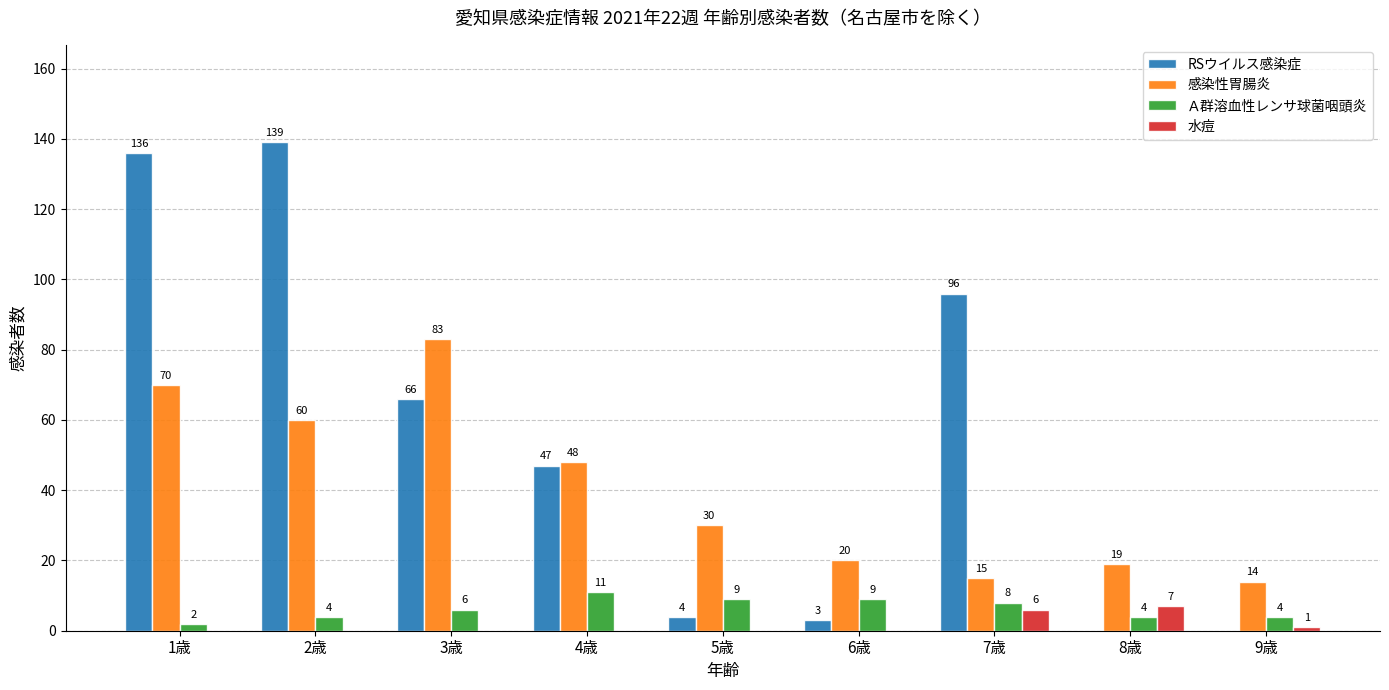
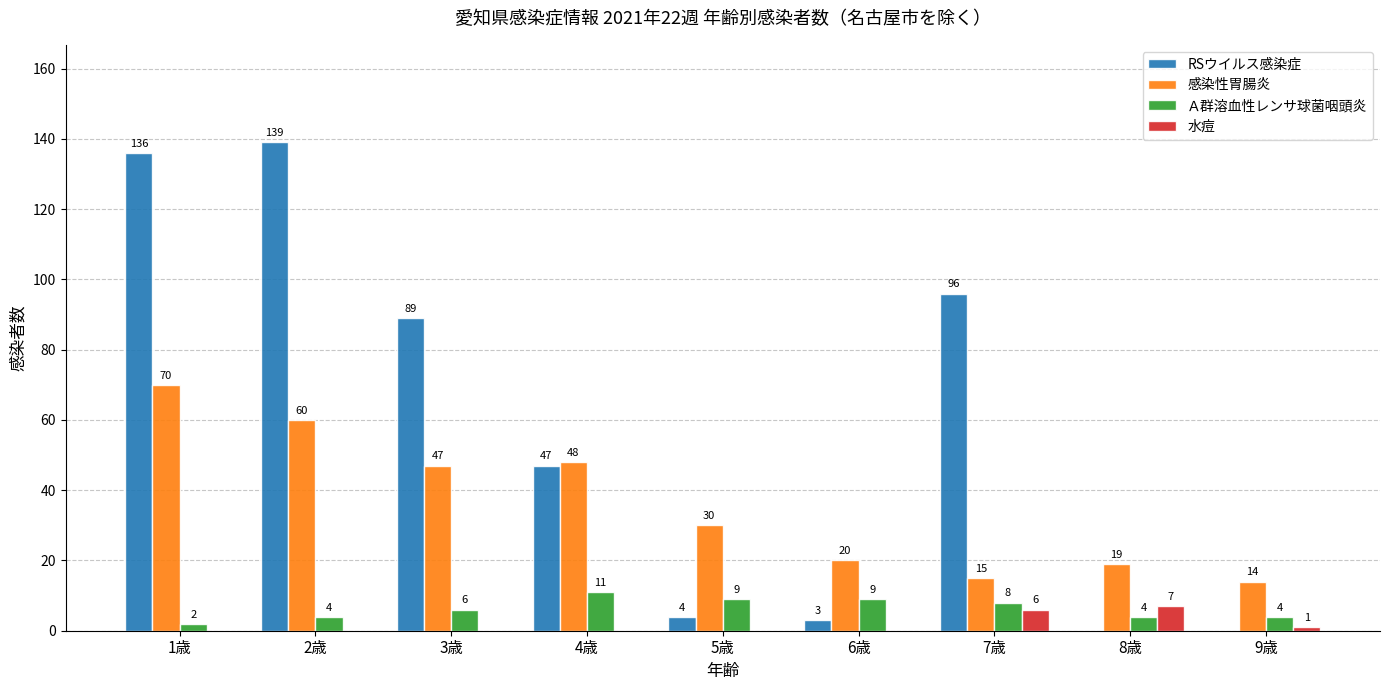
RSウイルス感染症, 3歳: 66 -> 89
感染性胃腸炎, 3歳: 83 -> 47
